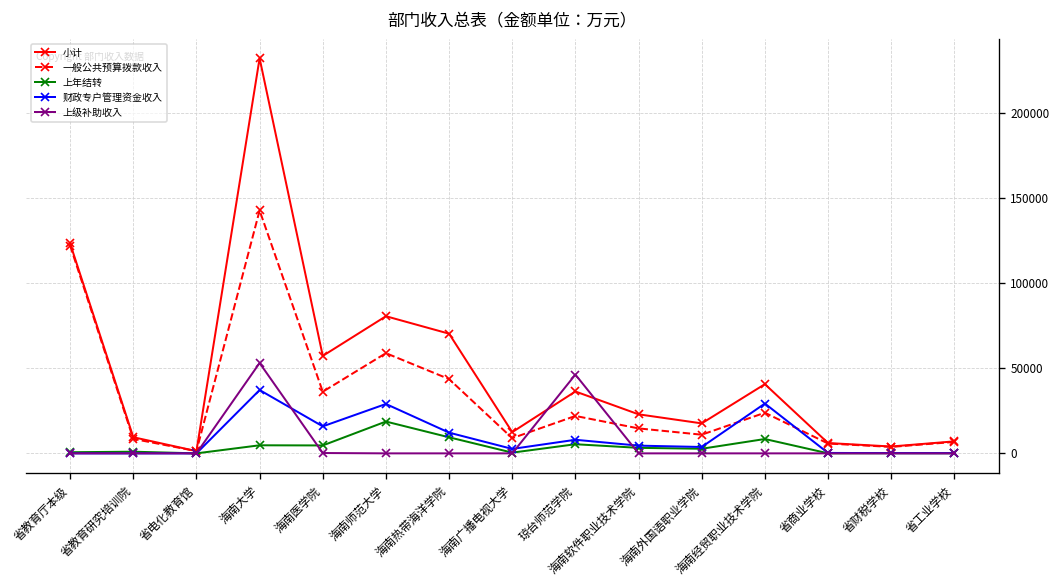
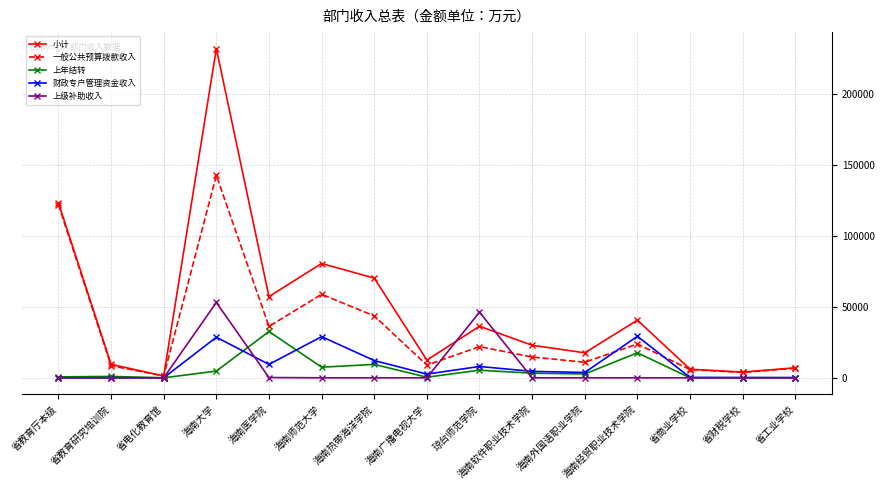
财政专户管理资金收入, 海南大学: 37000 -> 29000
上年结转, 海南医学院: 5000 -> 33000
财政专户管理资金收入, 海南医学院: 16000 -> 9000
上年结转, 海南师范大学: 19000 -> 7000
上年结转, 海南经贸职业技术学院: 8000 -> 18000
